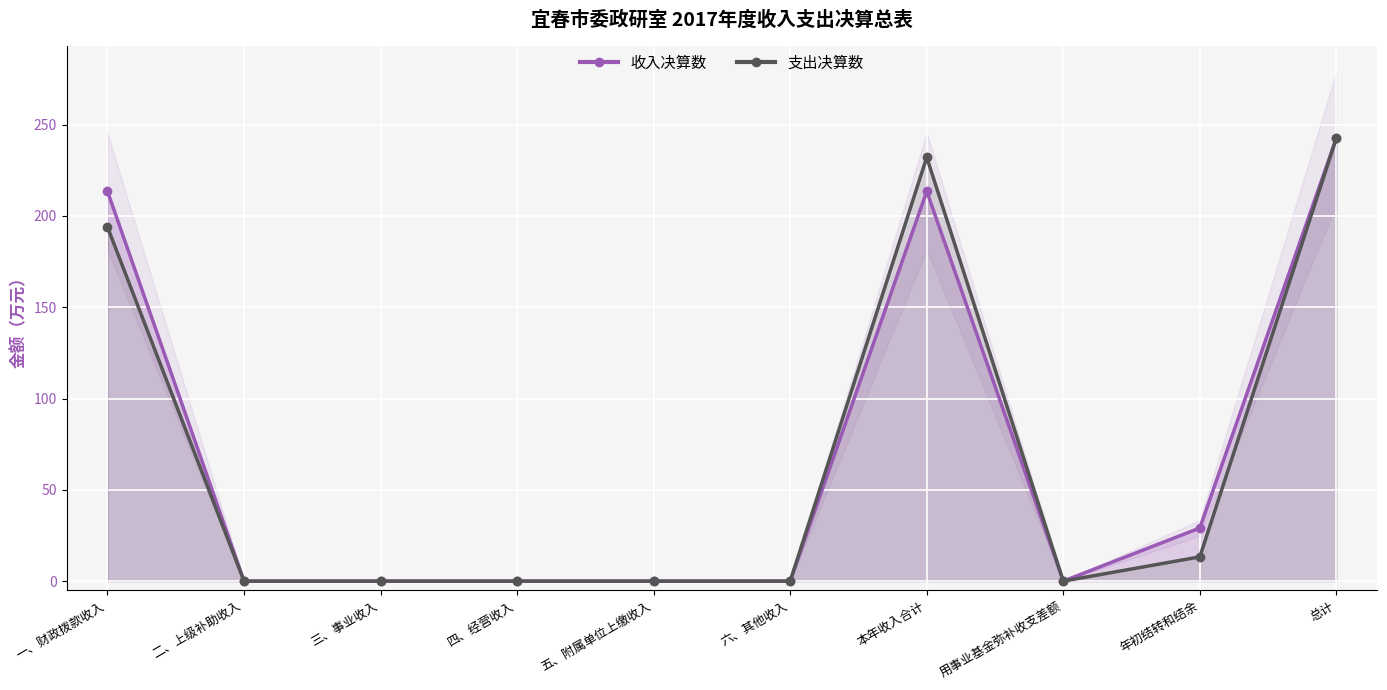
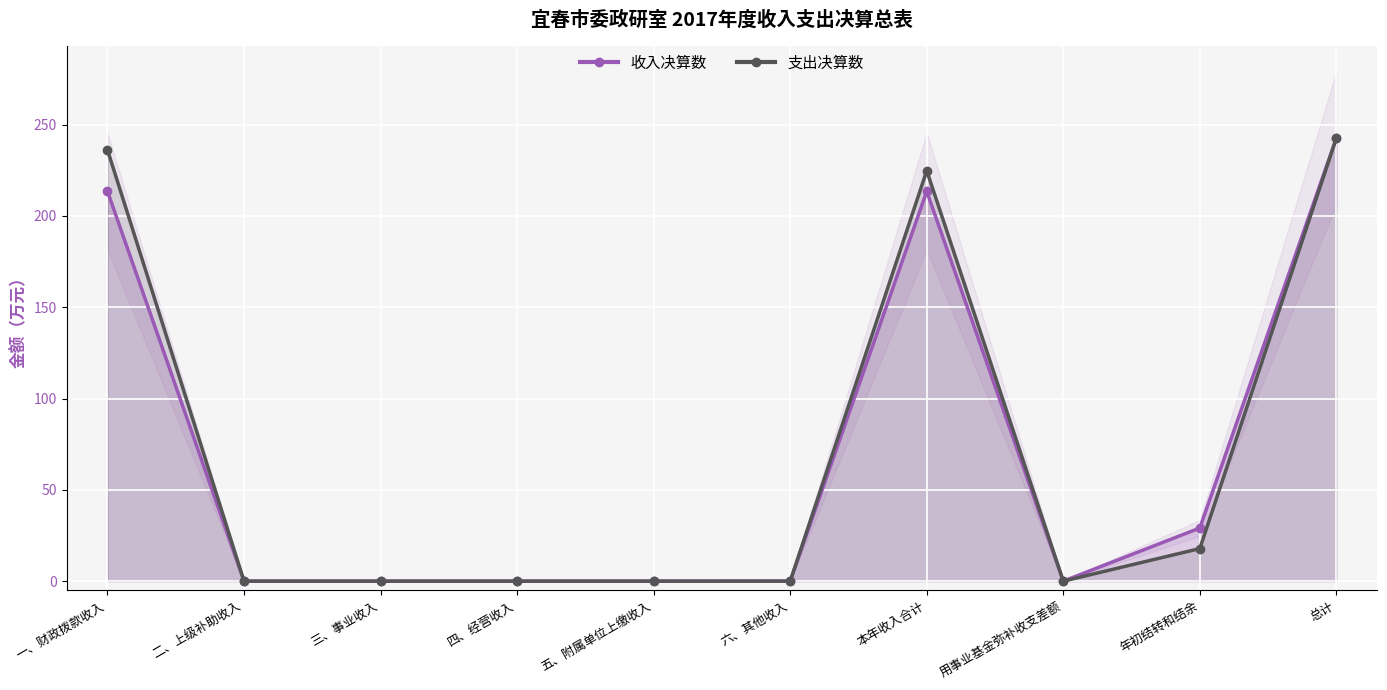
支出决算数, 一、财政拨款收入: 194 -> 236
支出决算数, 本年收入合计: 232 -> 225
支出决算数, 年初结转和结余: 13 -> 18
